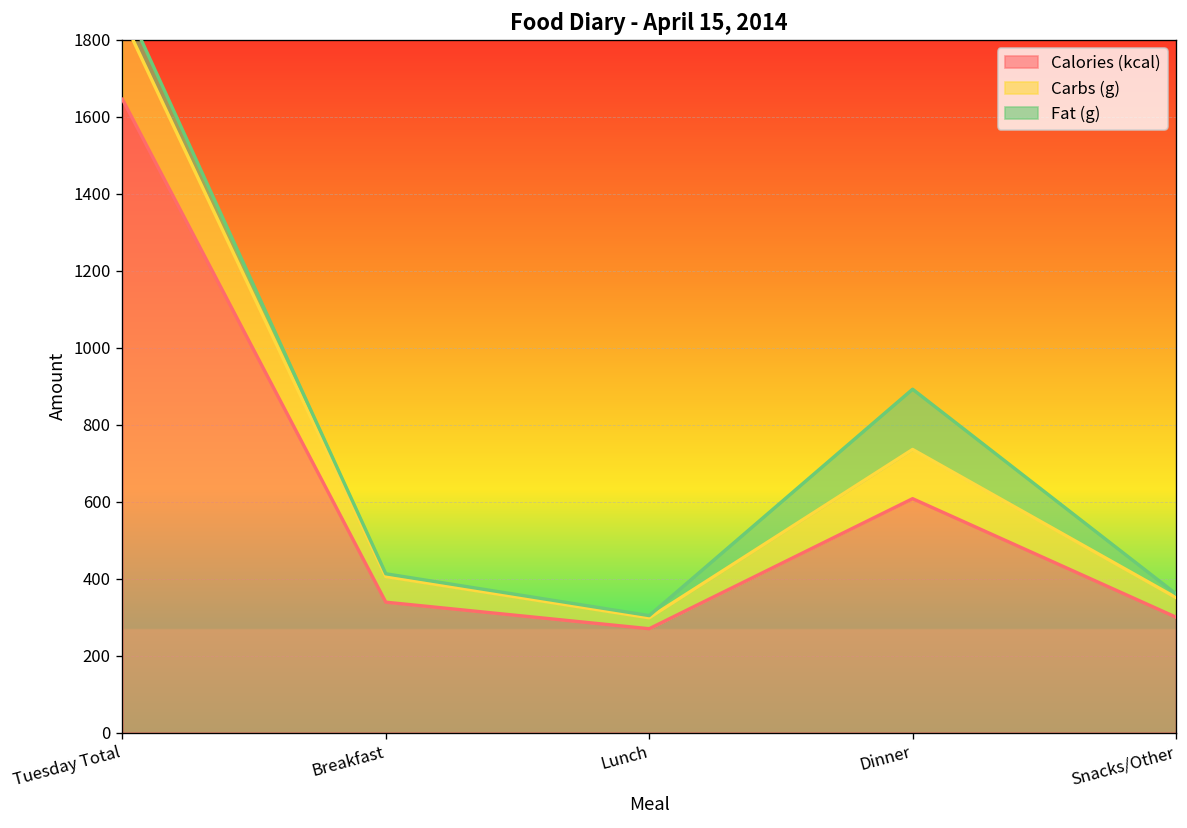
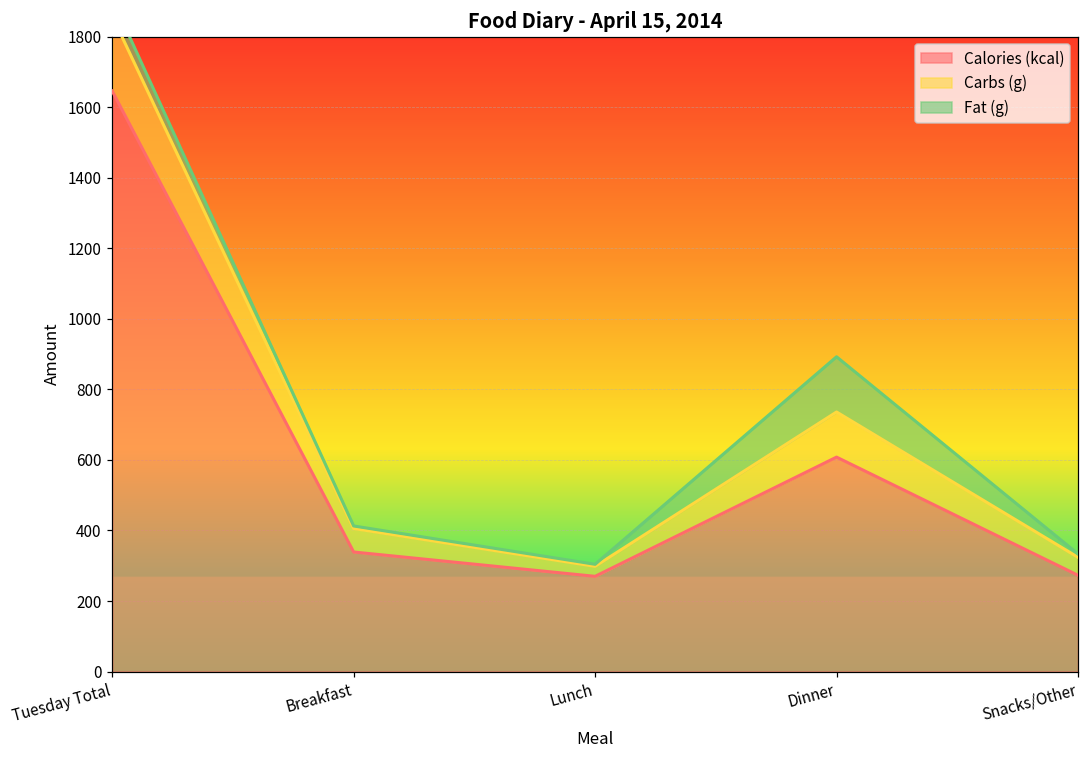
Calories (kcal), Snacks/Other: 300 -> 270
